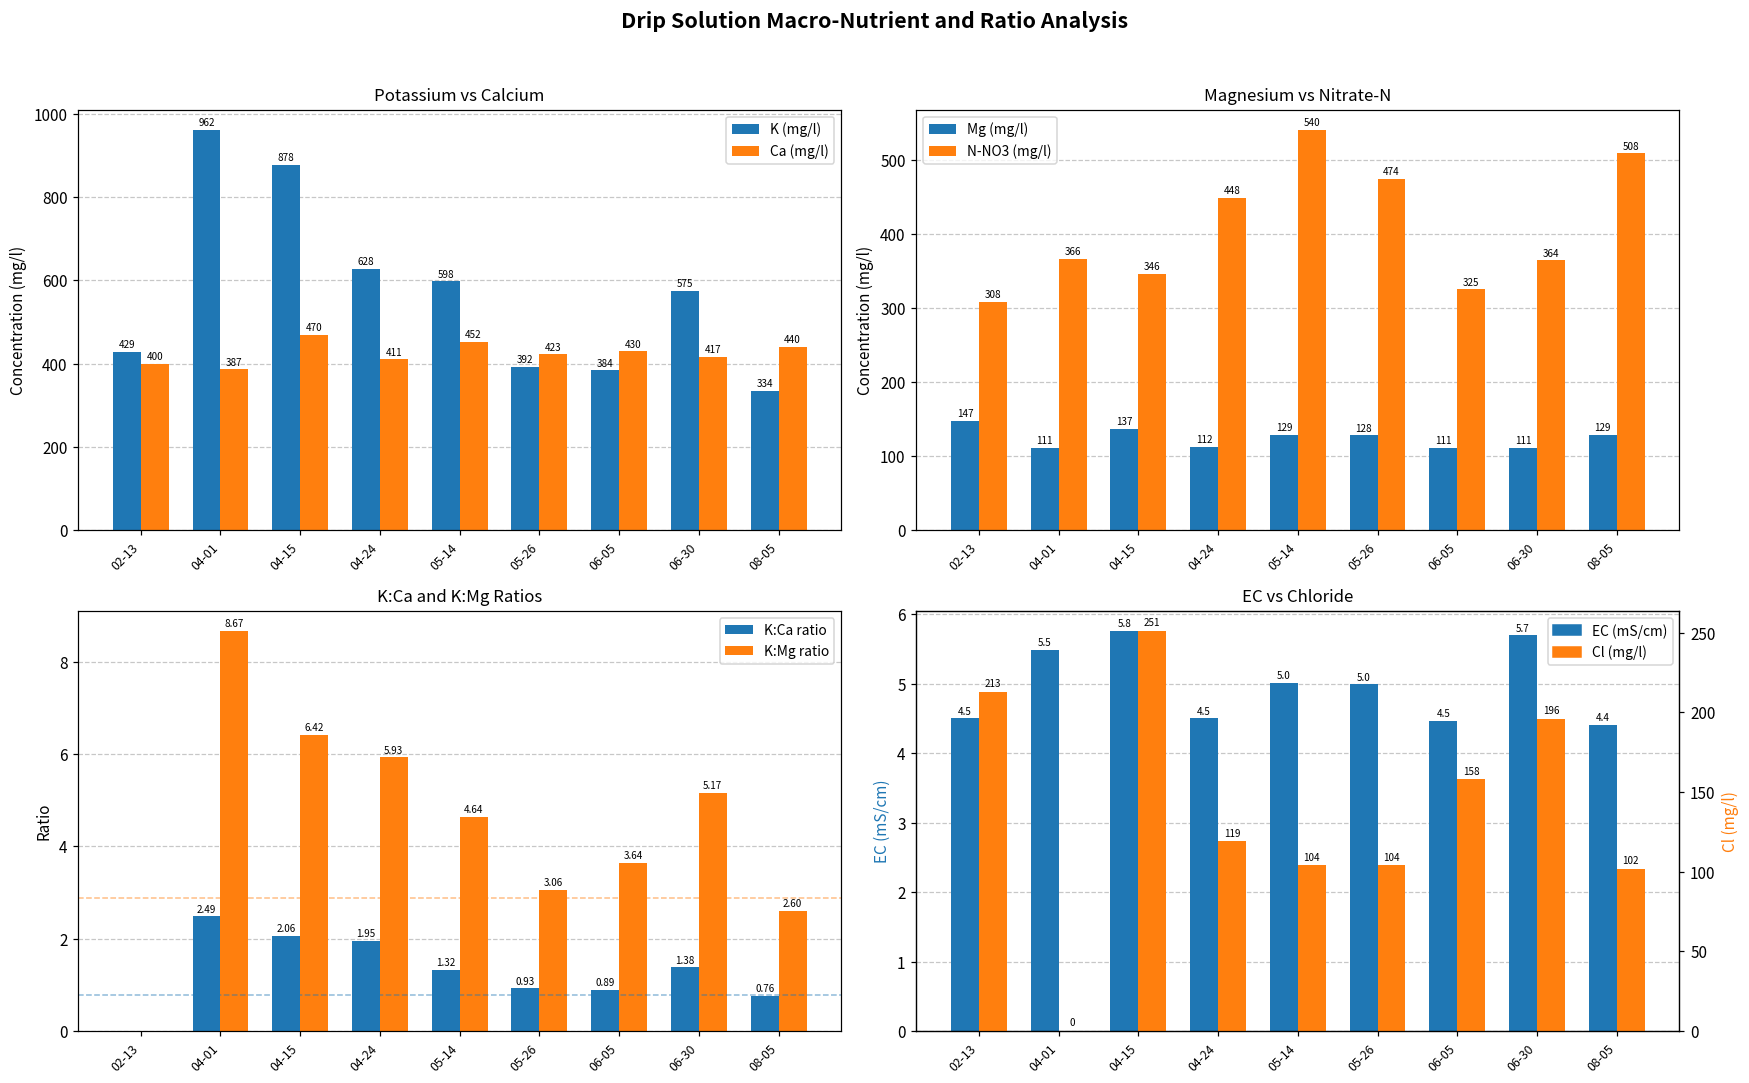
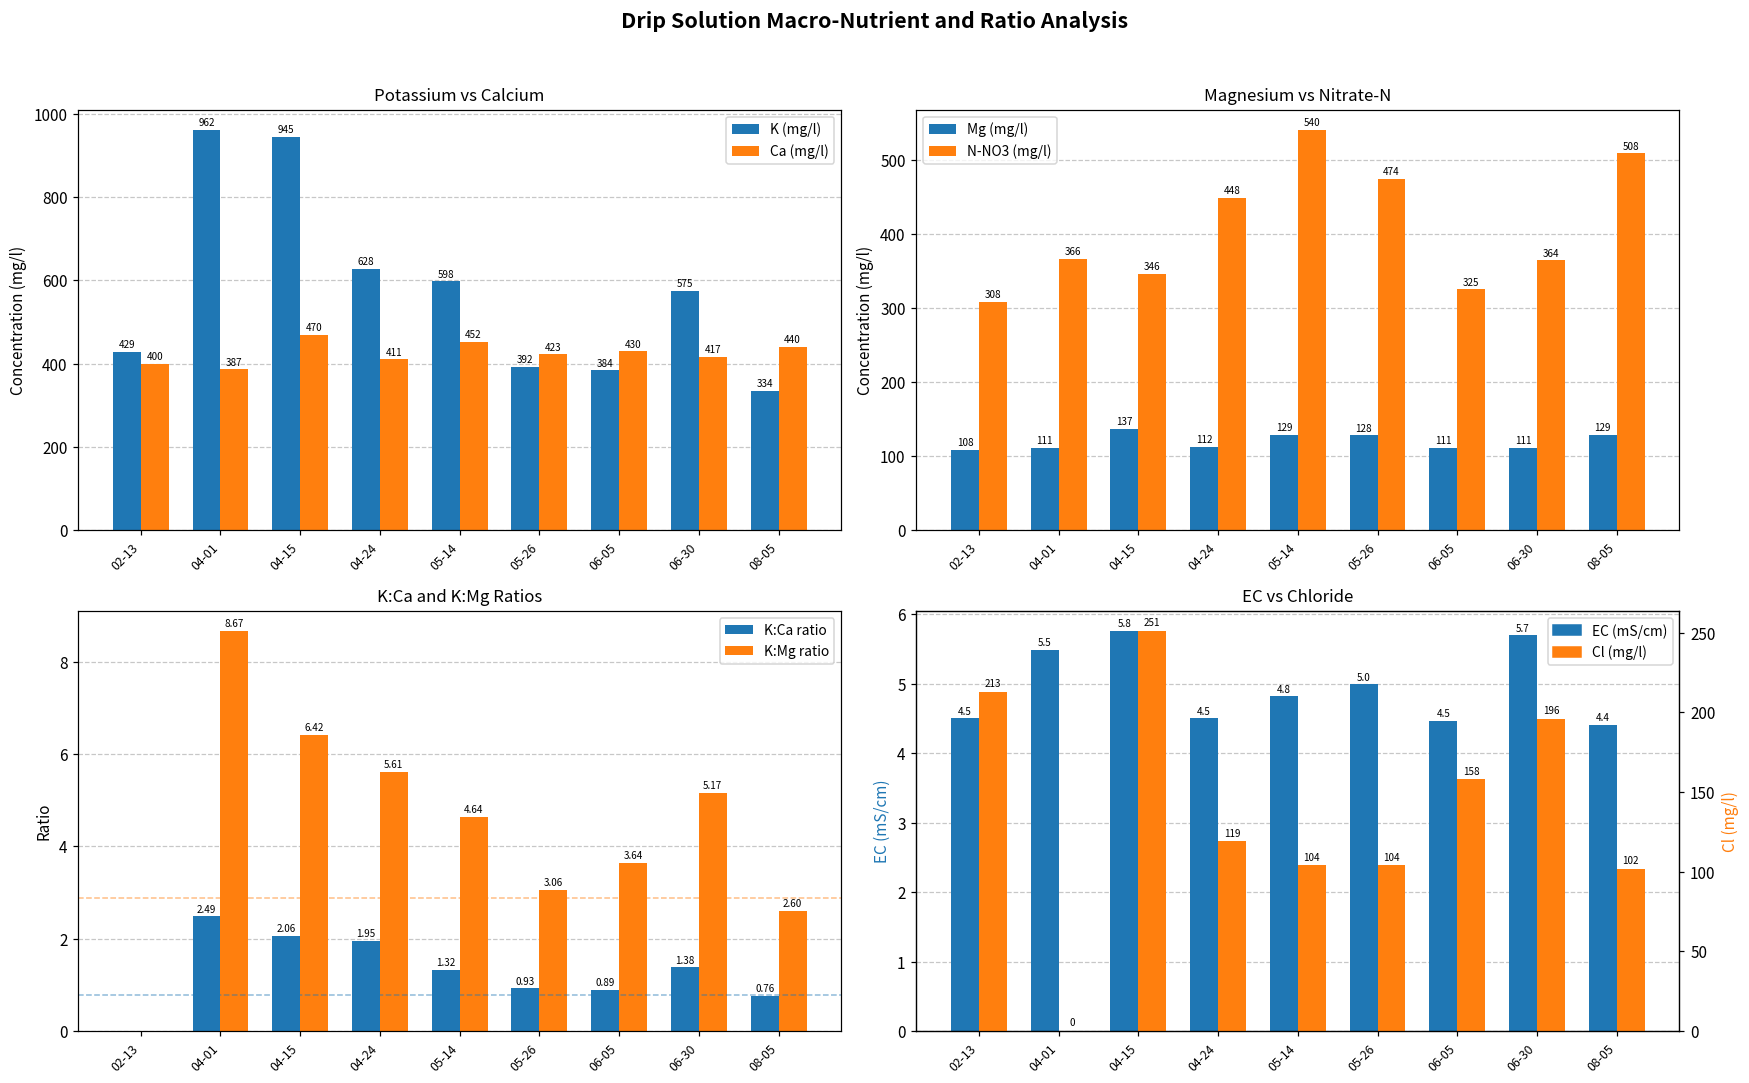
Potassium vs Calcium, K (mg/l), 04-15: 878 -> 945
Magnesium vs Nitrate-N, Mg (mg/l), 02-13: 147 -> 108
K:Ca and K:Mg Ratios, K:Mg ratio, 04-24: 5.93 -> 5.61
EC vs Chloride, EC (mS/cm), 05-14: 5.0 -> 4.8
